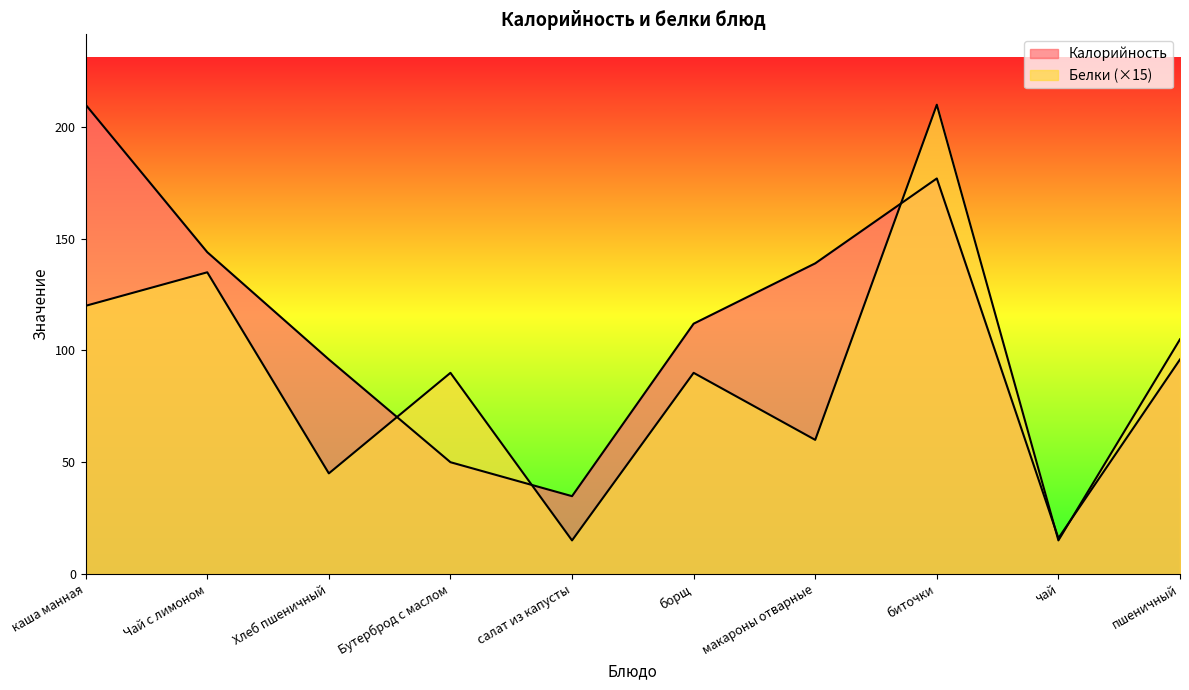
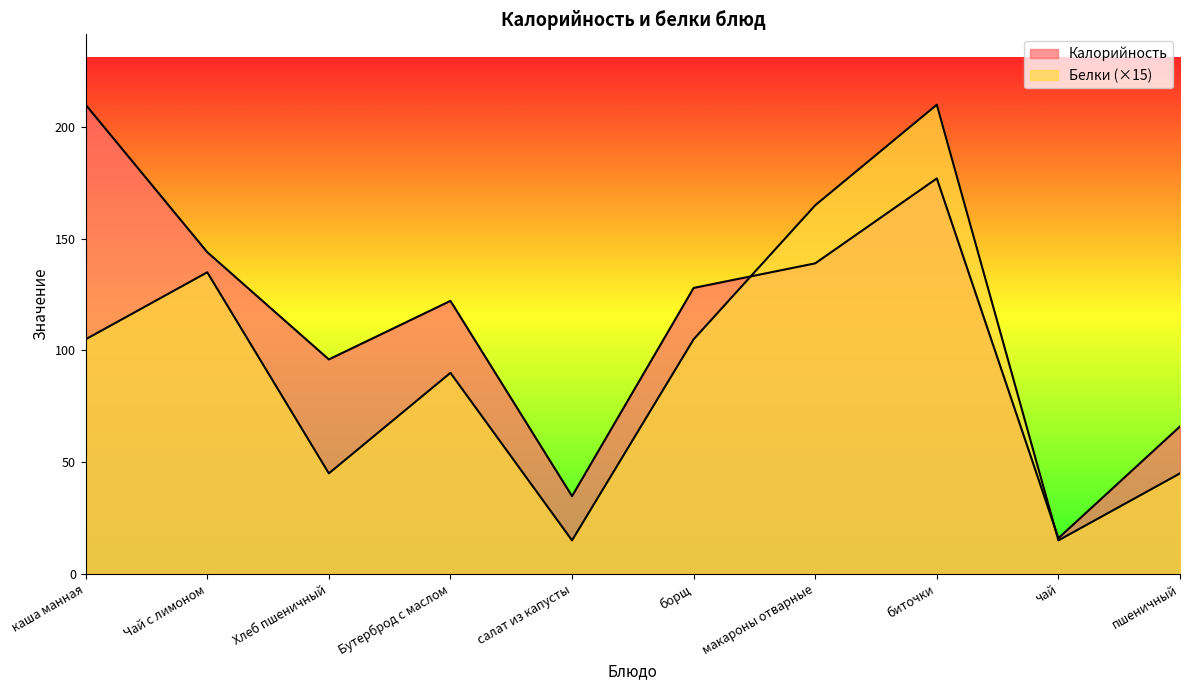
Белки (×15), каша манная: 120 -> 105
Калорийность, Бутерброд с маслом: 50 -> 122
Калорийность, борщ: 112 -> 128
Белки (×15), борщ: 90 -> 105
Белки (×15), макароны отварные: 60 -> 165
Калорийность, пшеничный: 96 -> 66
Белки (×15), пшеничный: 105 -> 45
